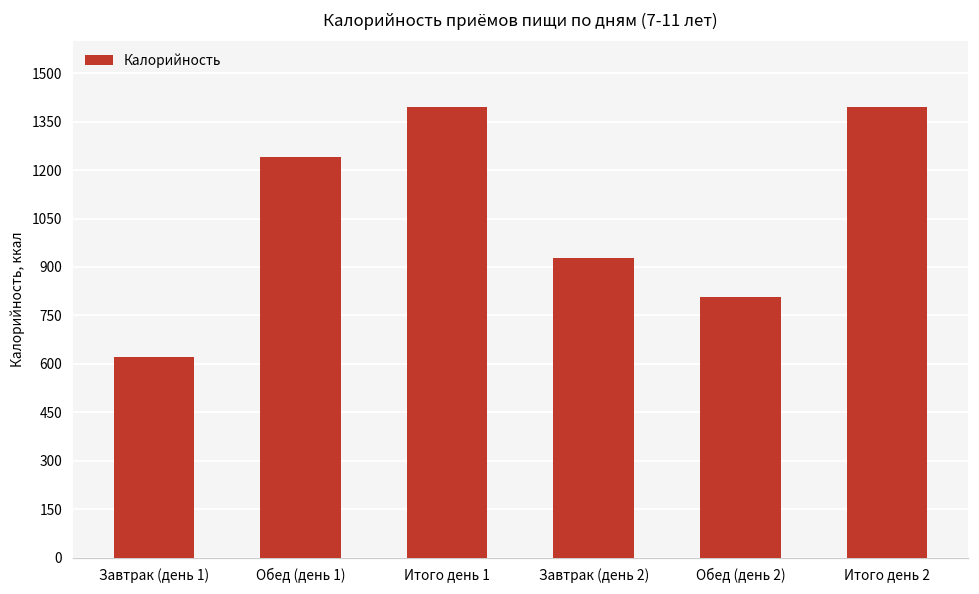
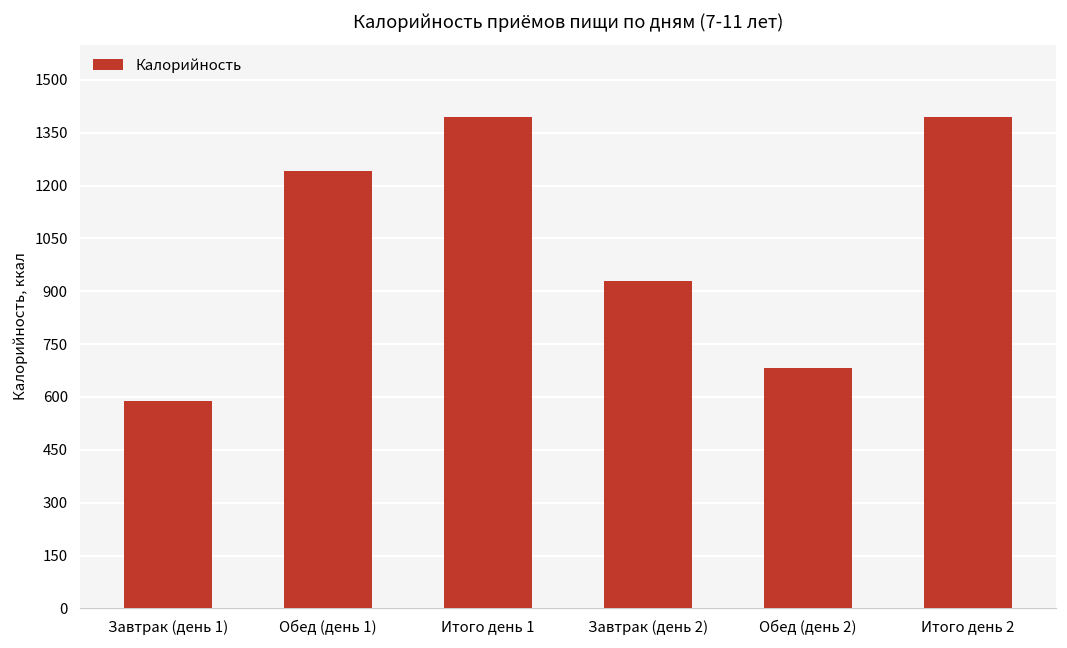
Завтрак (день 1): 620 -> 590
Обед (день 2): 810 -> 680
